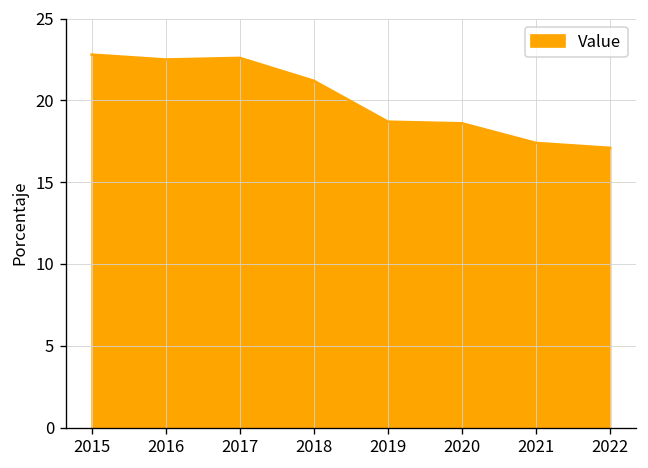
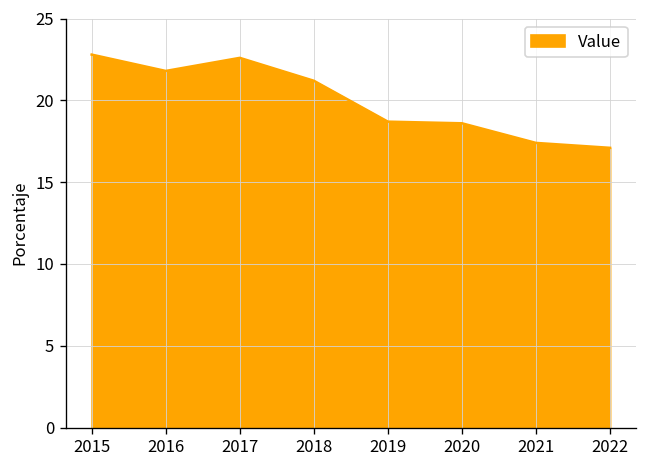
2016: 22.5 -> 21.8
